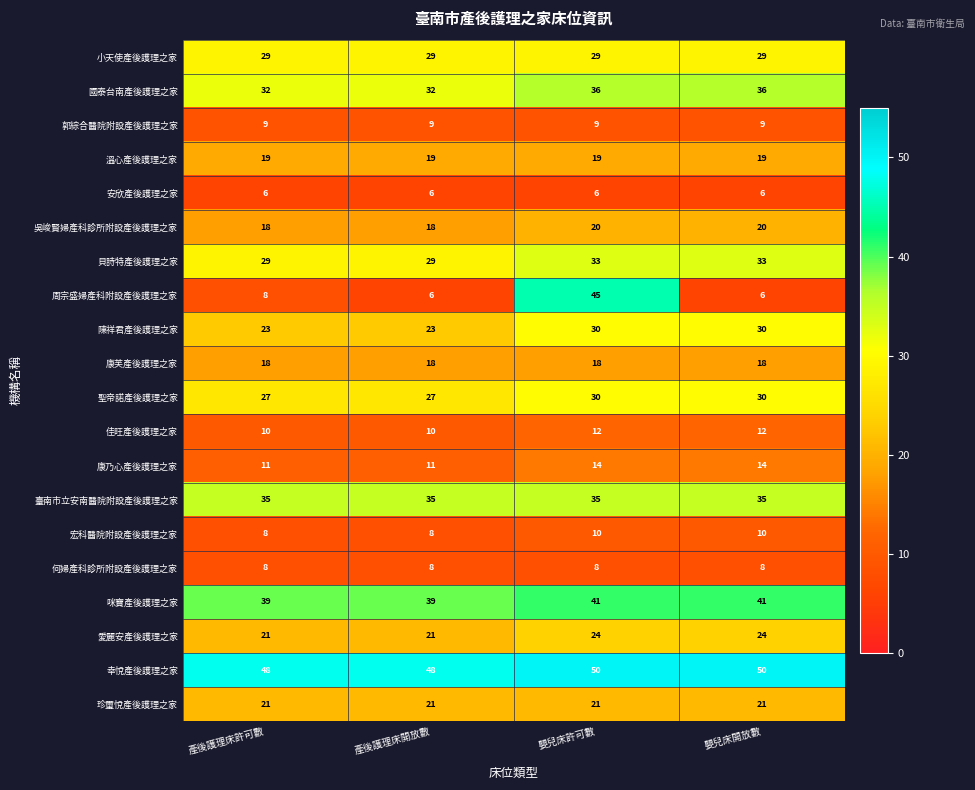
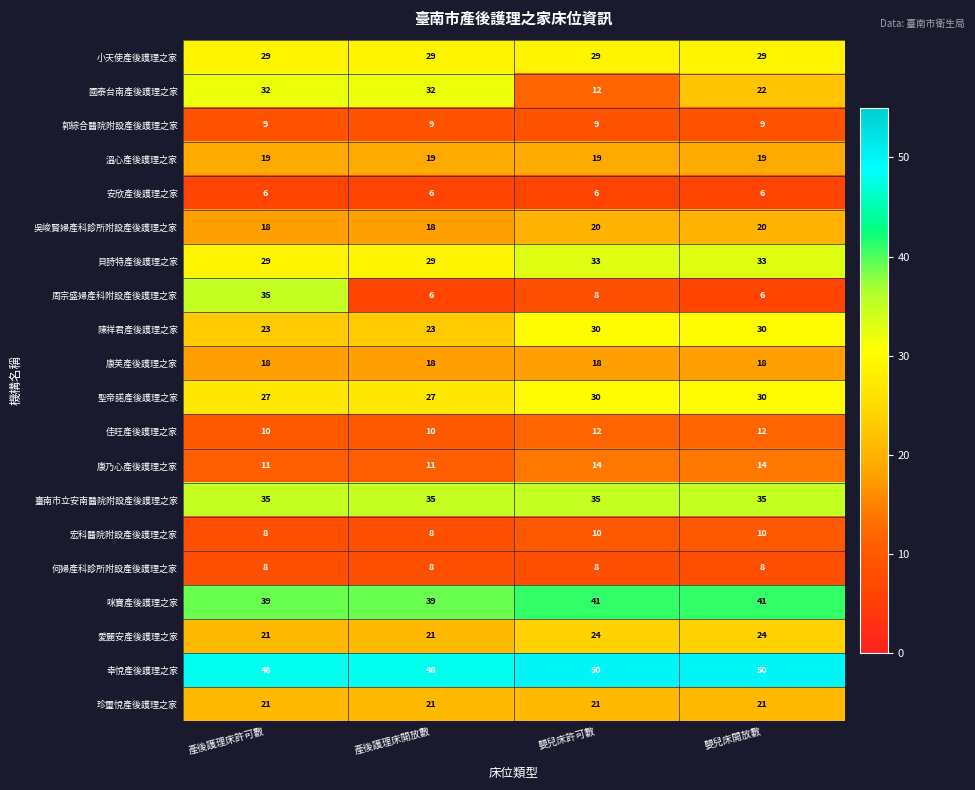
國泰台南產後護理之家, 嬰兒床許可數: 36 -> 12
國泰台南產後護理之家, 嬰兒床開放數: 36 -> 22
周宗盛婦產科附設產後護理之家, 產後護理床許可數: 8 -> 35
周宗盛婦產科附設產後護理之家, 嬰兒床許可數: 45 -> 8
